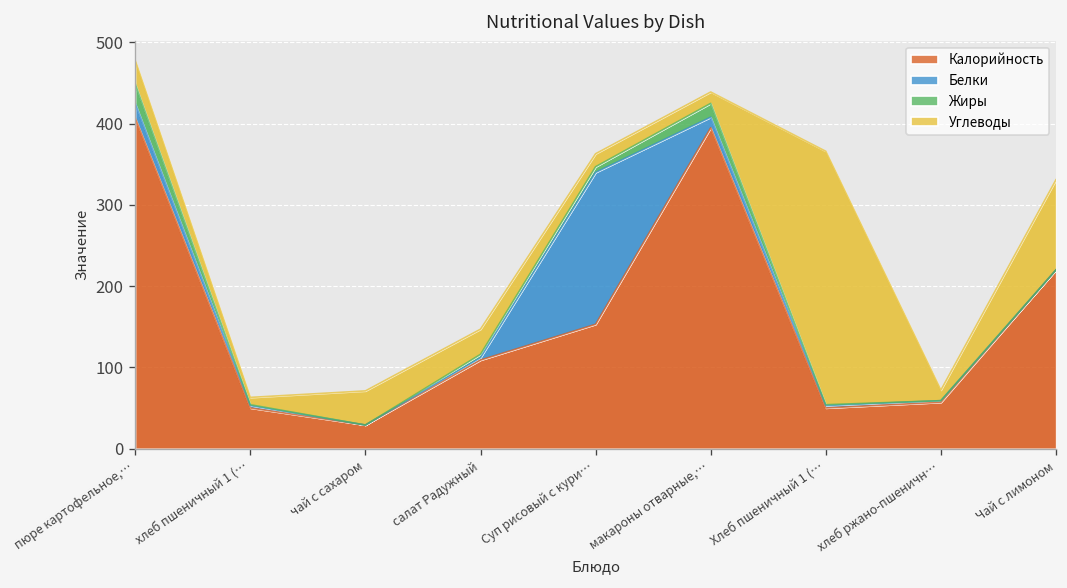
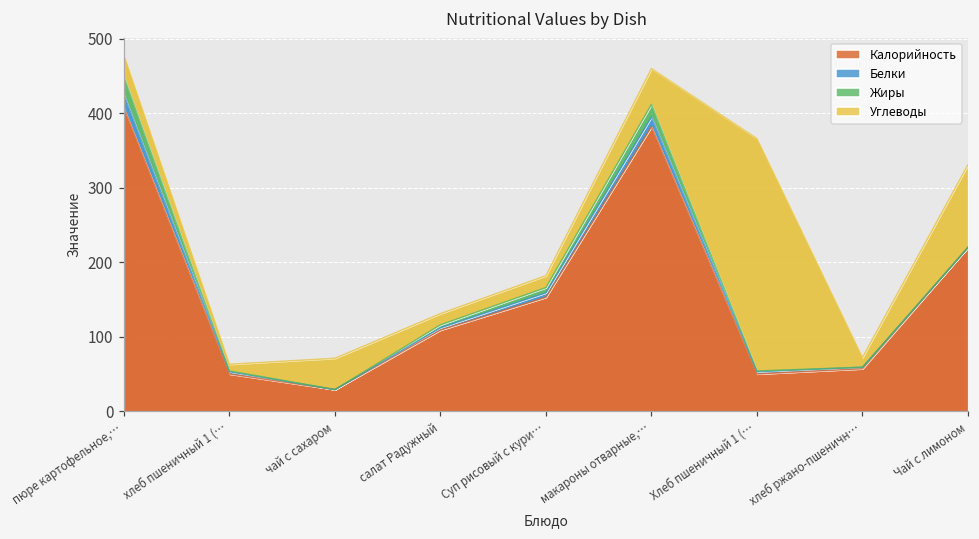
Углеводы, салат Радужный: 30 -> 20
Белки, Суп рисовый с кури…: 190 -> 10
Калорийность, макароны отварные,…: 400 -> 380
Углеводы, макароны отварные,…: 10 -> 50
